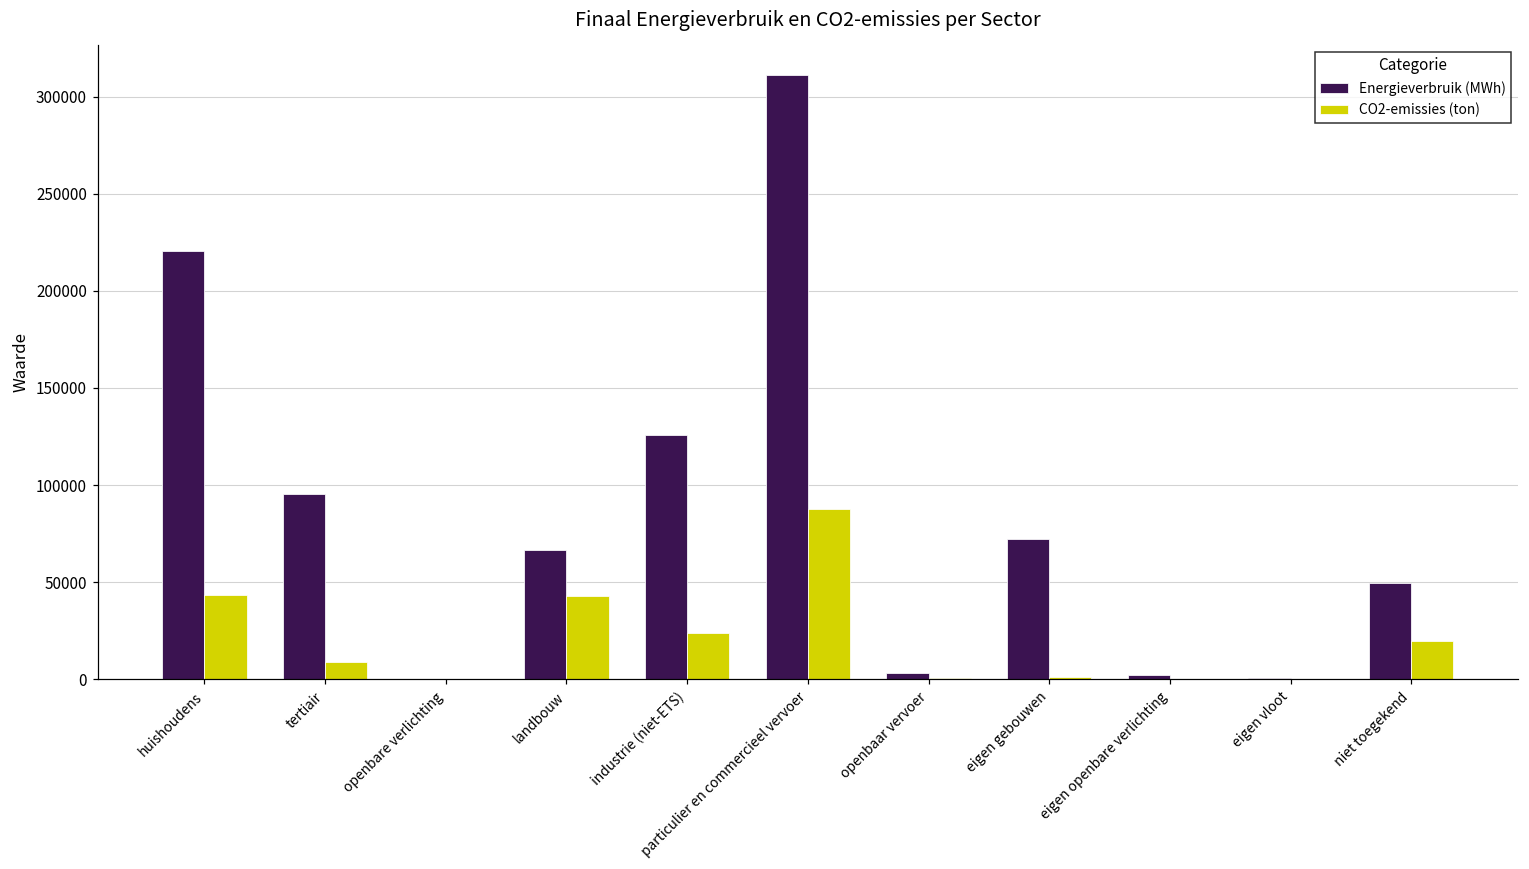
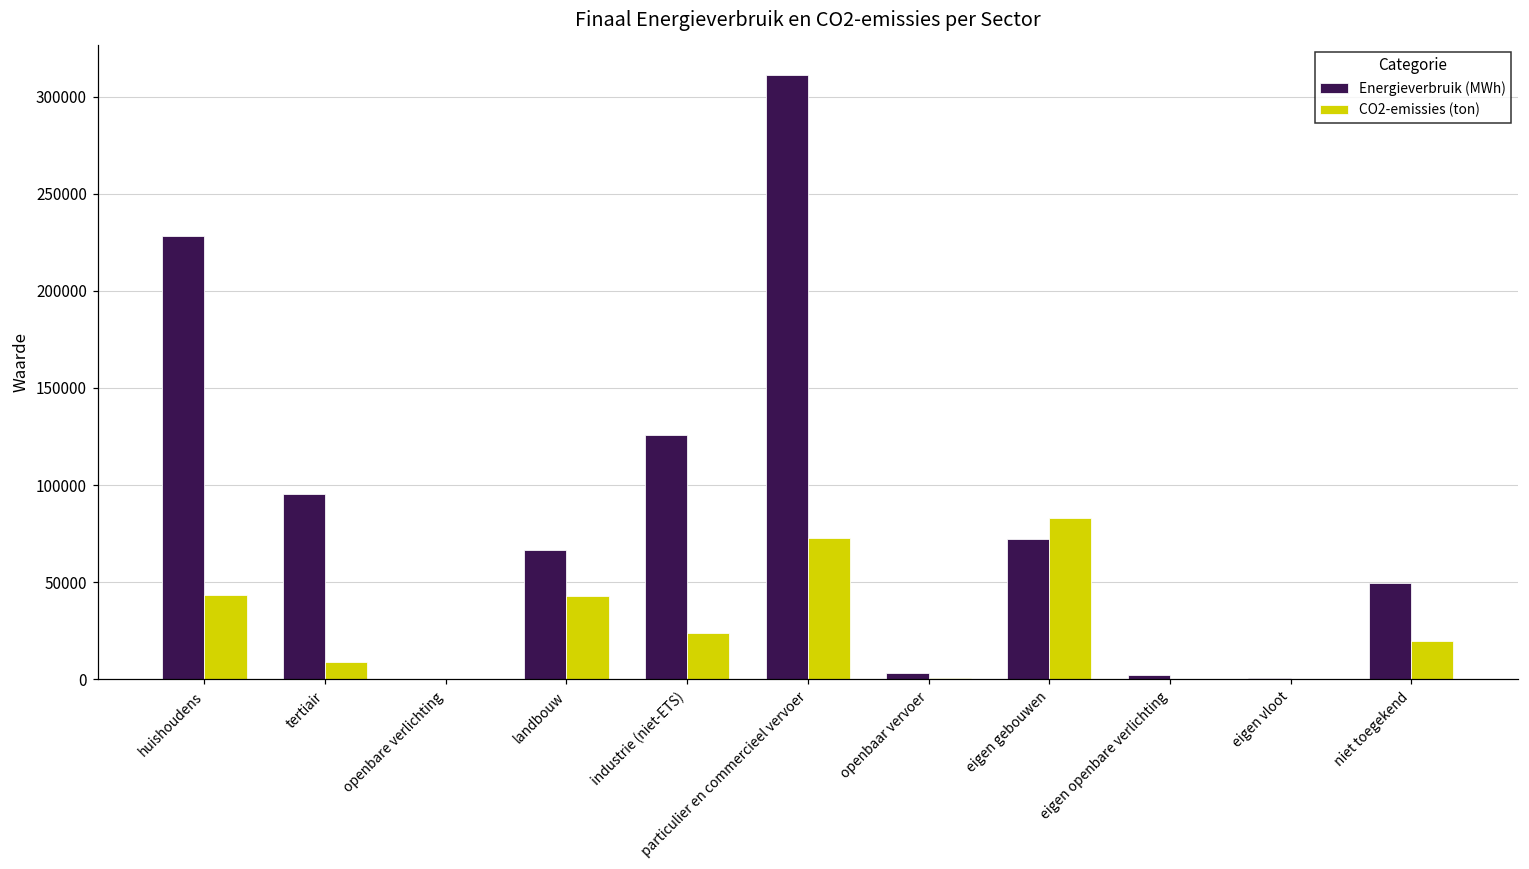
Energieverbruik (MWh), huishoudens: 221000 -> 228000
CO2-emissies (ton), particulier en commercieel vervoer: 87000 -> 73000
CO2-emissies (ton), eigen gebouwen: 1000 -> 83000
